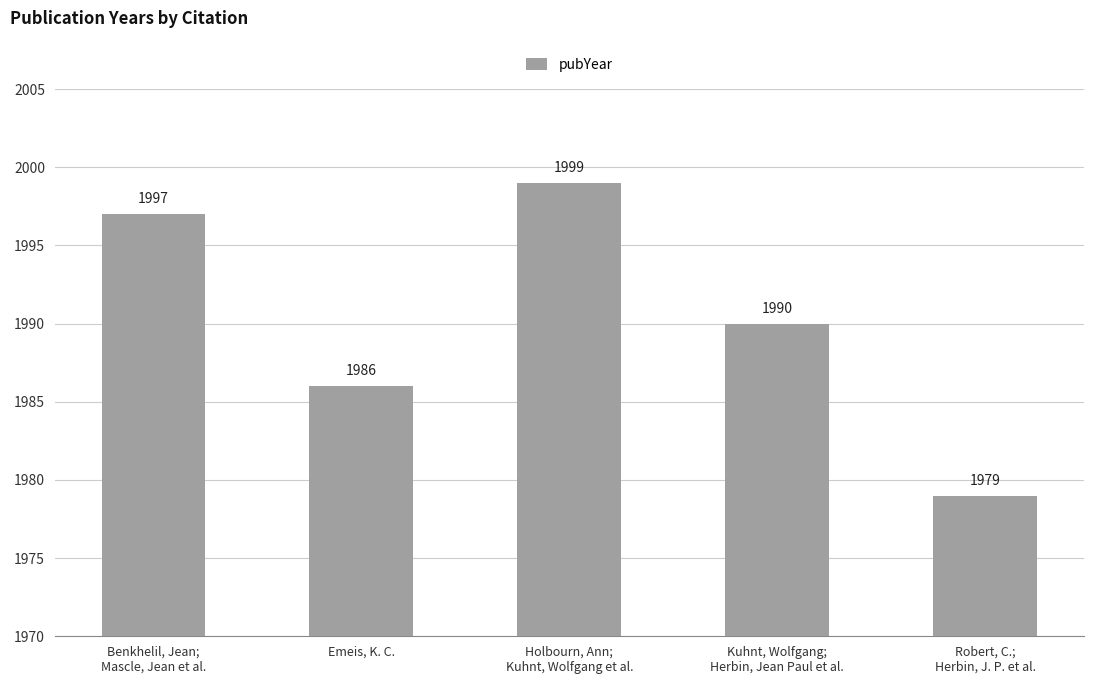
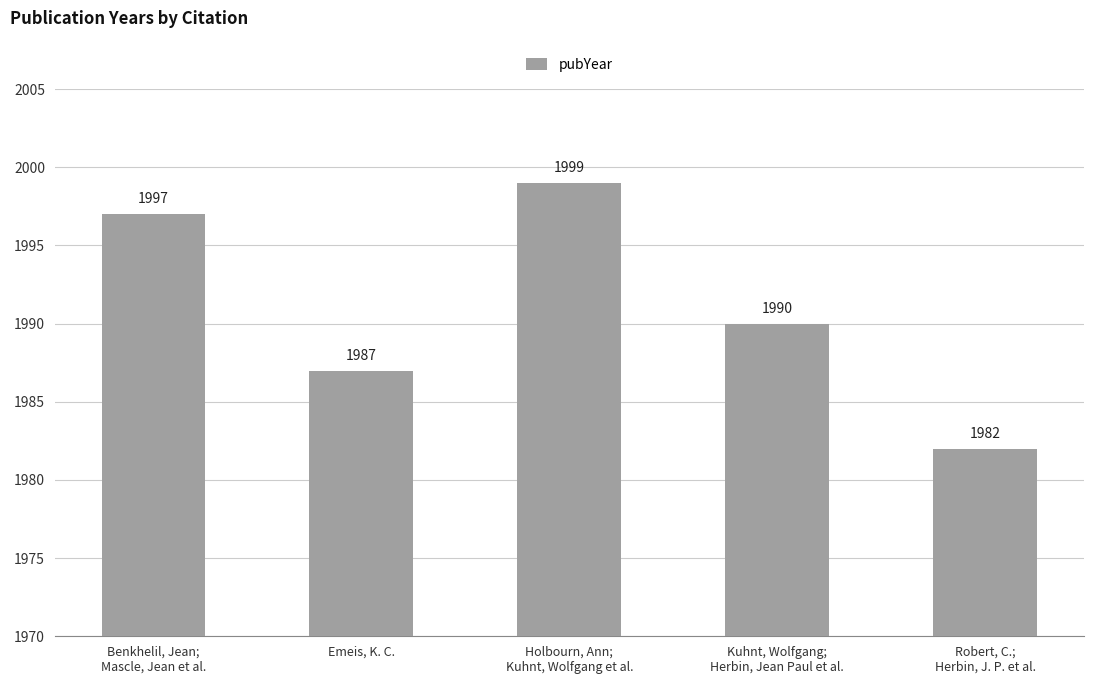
Emeis, K. C.: 1986 -> 1987
Robert, C.; Herbin, J. P. et al.: 1979 -> 1982
